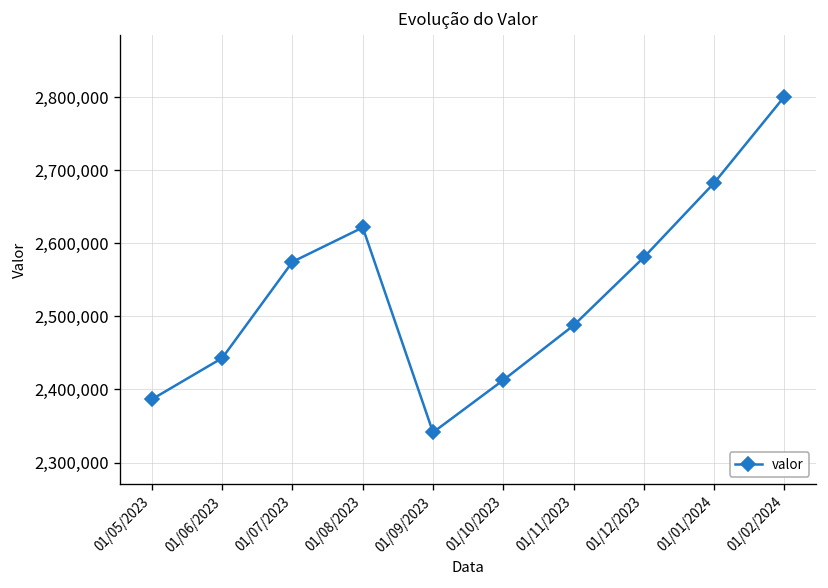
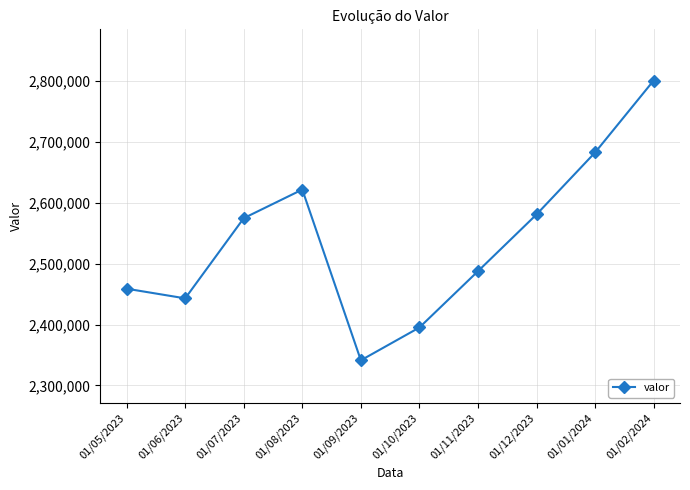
01/05/2023: 2,390,000 -> 2,460,000
01/10/2023: 2,410,000 -> 2,400,000
